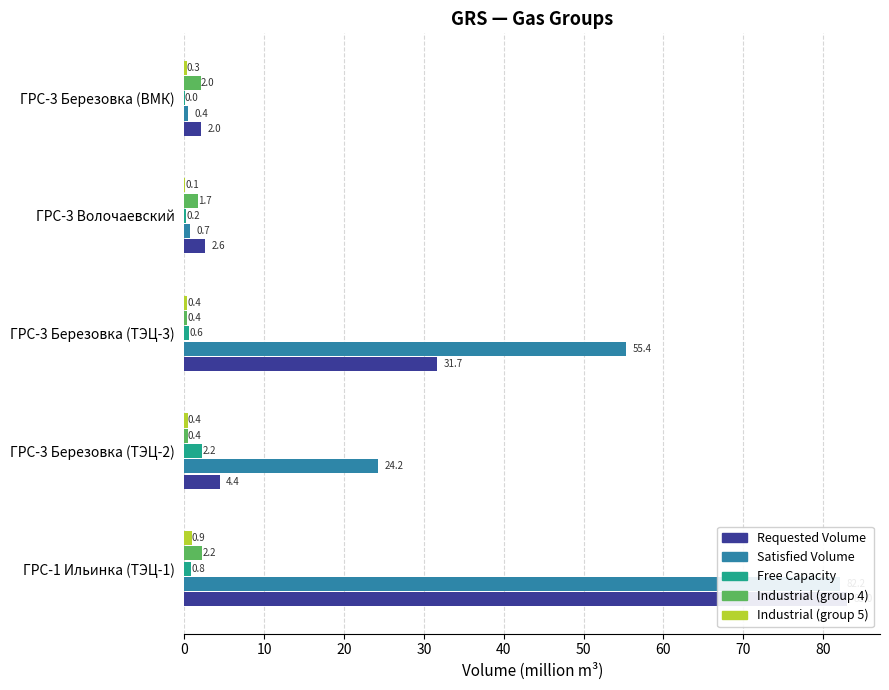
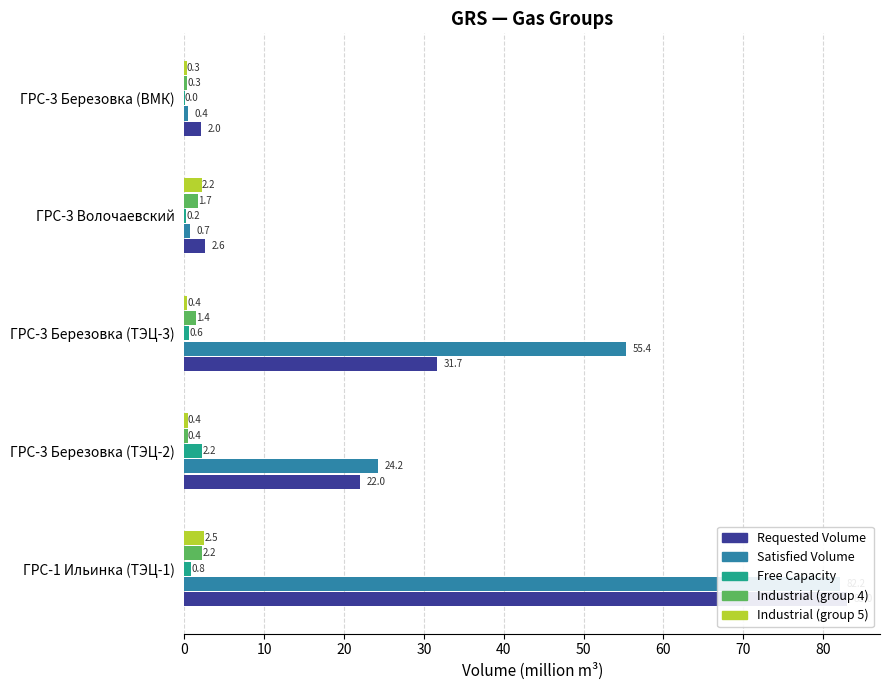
Industrial (group 4), ГРС-3 Березовка (ВМК): 2.0 -> 0.3
Industrial (group 5), ГРС-3 Волочаевский: 0.1 -> 2.2
Industrial (group 4), ГРС-3 Березовка (ТЭЦ-3): 0.4 -> 1.4
Requested Volume, ГРС-3 Березовка (ТЭЦ-2): 4.4 -> 22.0
Industrial (group 5), ГРС-1 Ильинка (ТЭЦ-1): 0.9 -> 2.5
